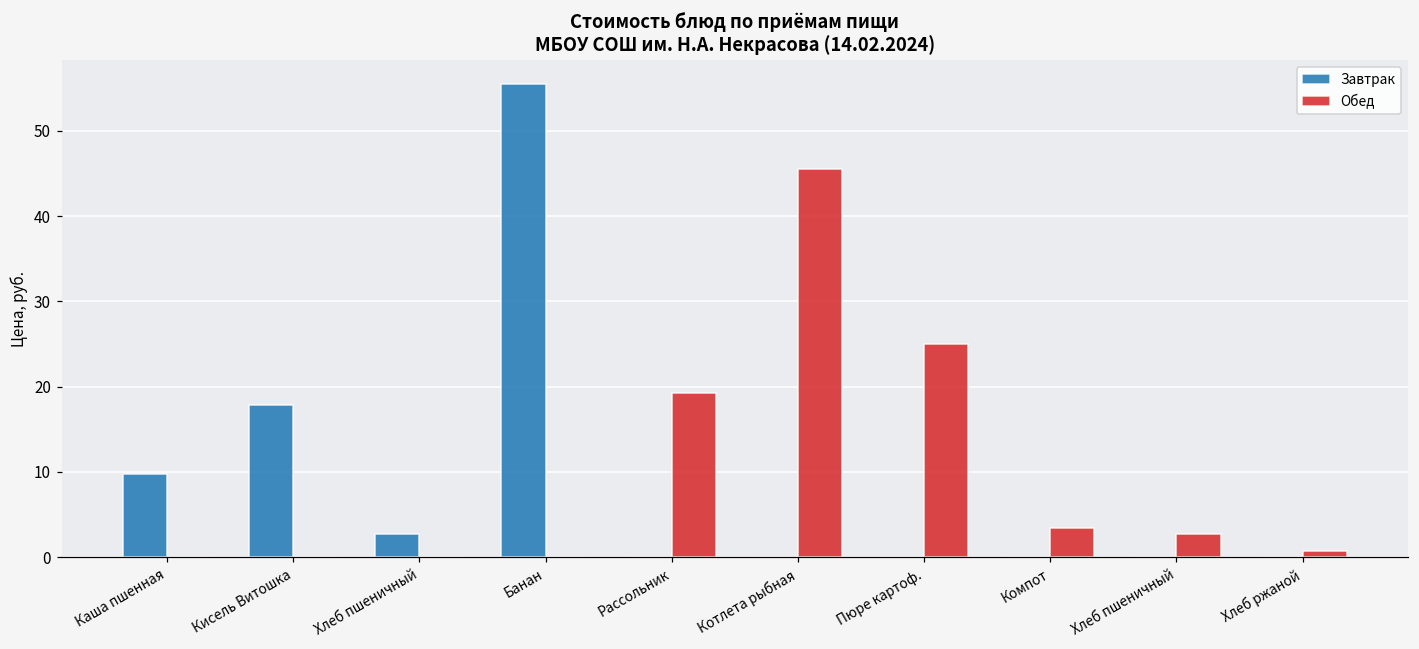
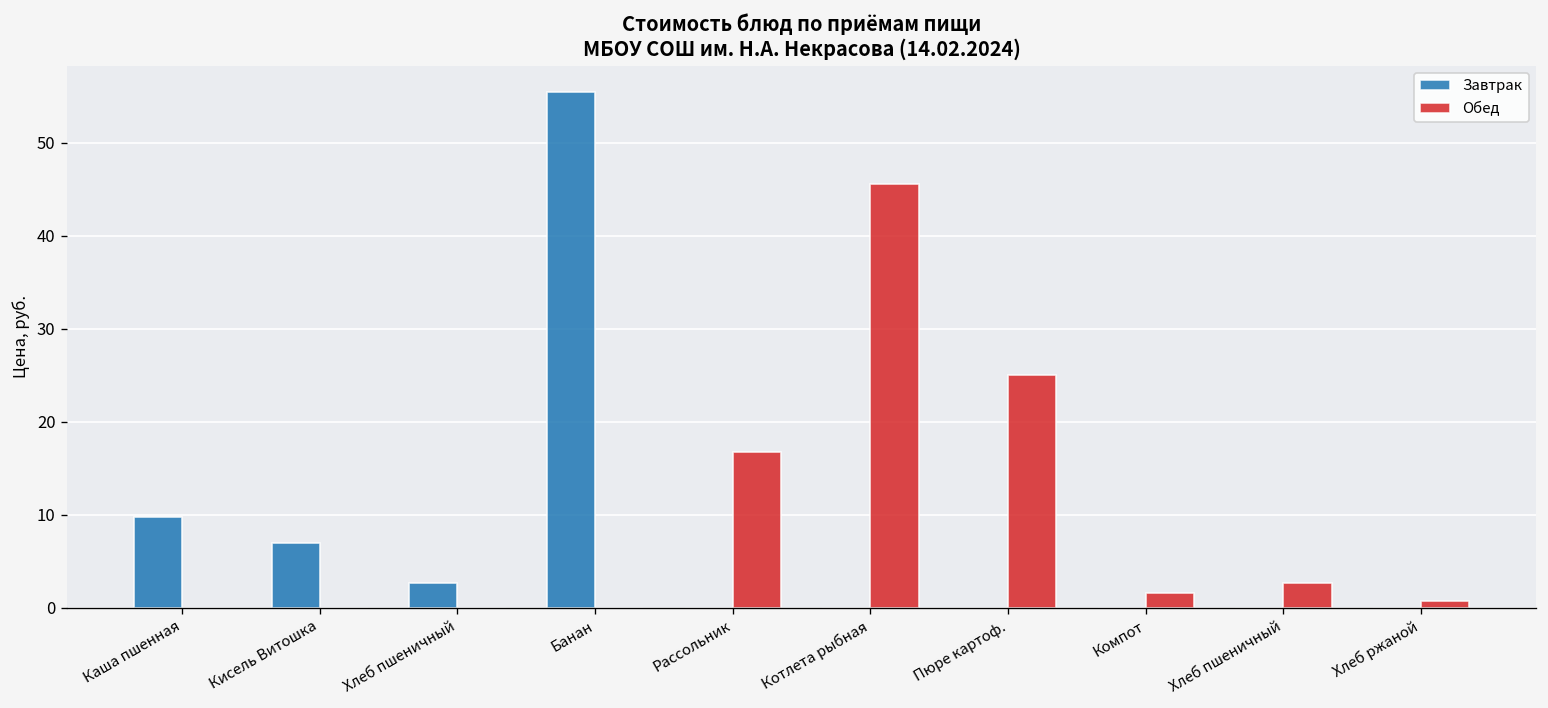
Завтрак, Кисель Витошка: 18 -> 7
Обед, Рассольник: 19 -> 17
Обед, Компот: 3 -> 2
